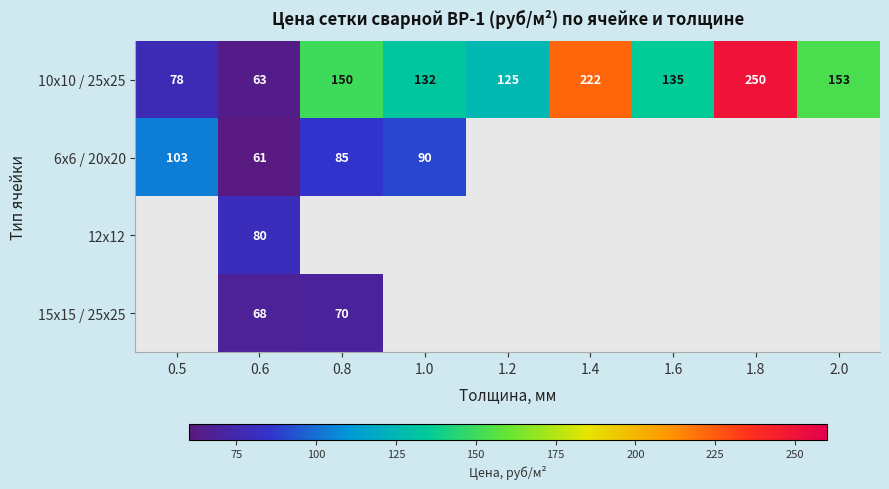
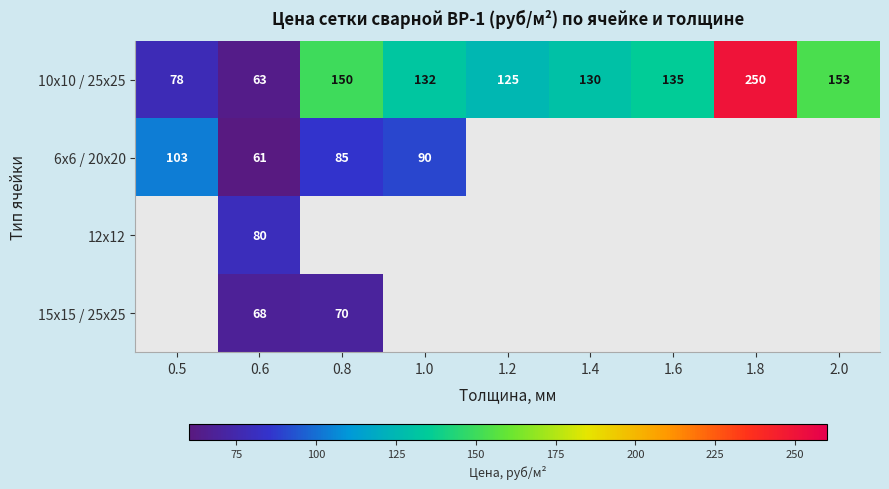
10x10 / 25x25, 1.4: 222 -> 130
